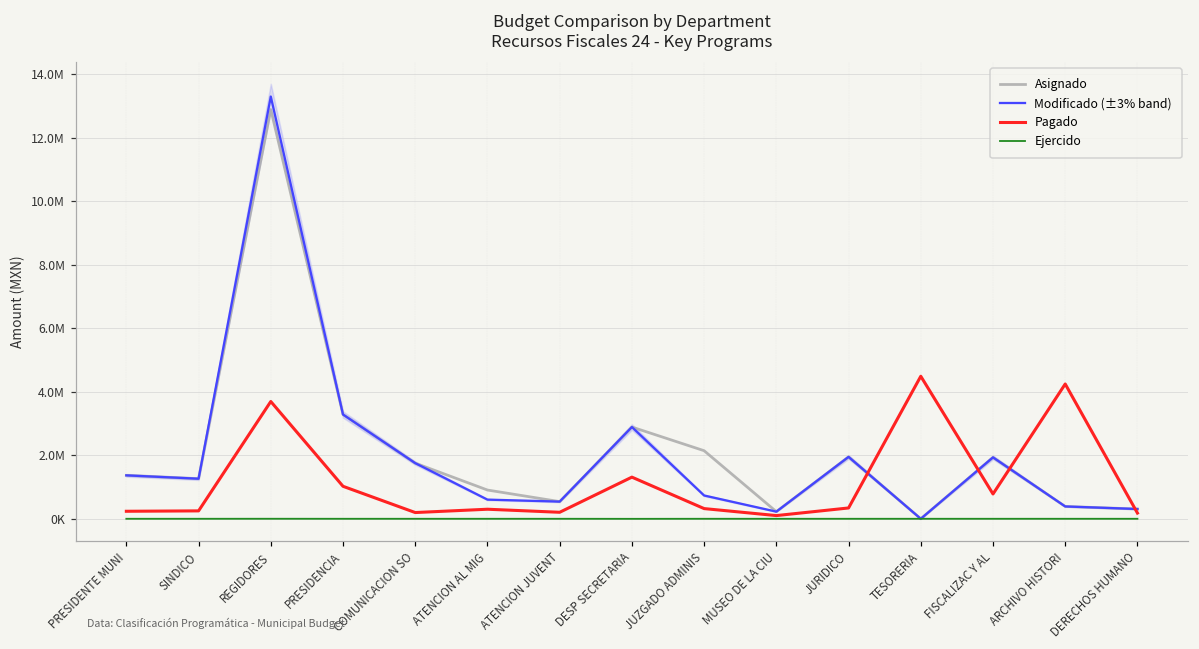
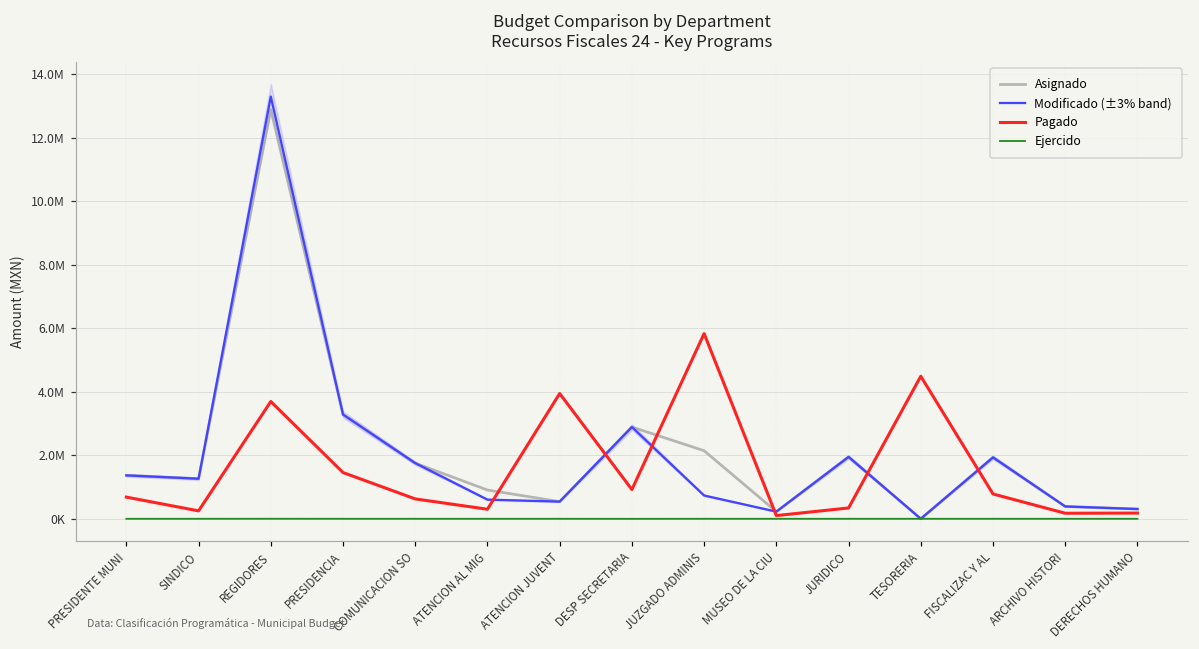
Pagado, PRESIDENTE MUNI: 200000 -> 700000
Pagado, PRESIDENCIA: 1000000 -> 1500000
Pagado, COMUNICACION SO: 200000 -> 600000
Pagado, ATENCION JUVENT: 200000 -> 3900000
Pagado, DESP SECRETARIA: 1300000 -> 900000
Pagado, JUZGADO ADMINIS: 300000 -> 5800000
Pagado, ARCHIVO HISTORI: 4200000 -> 200000
